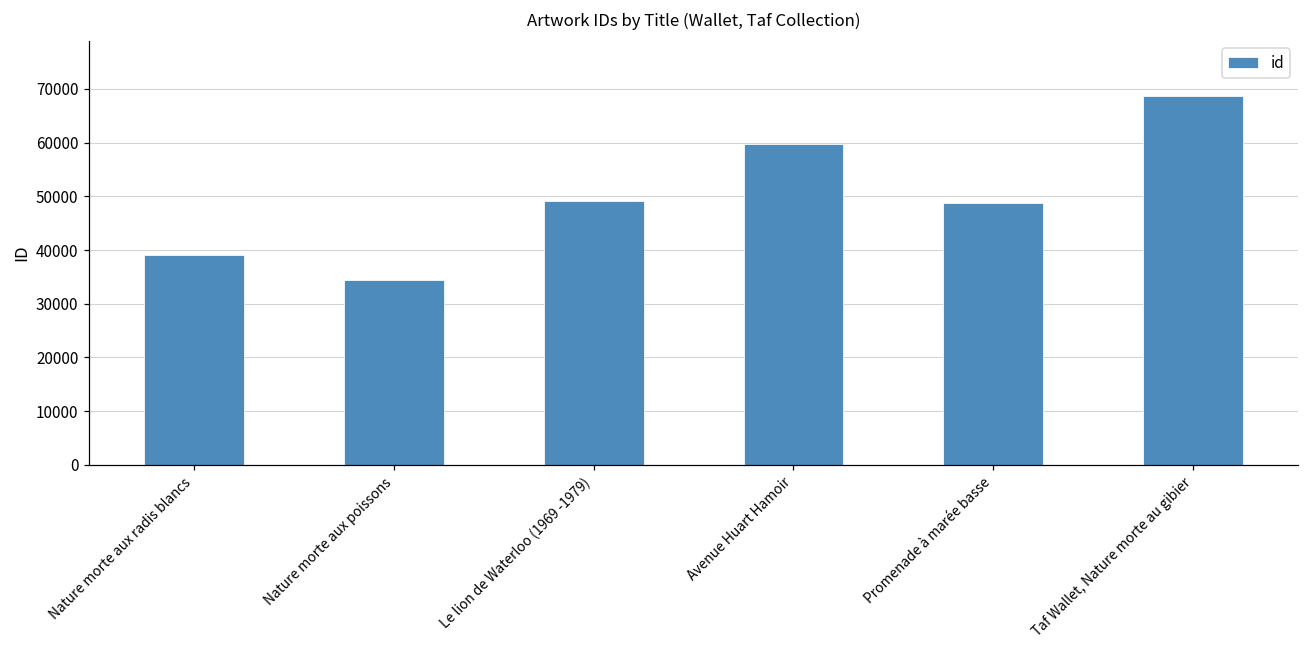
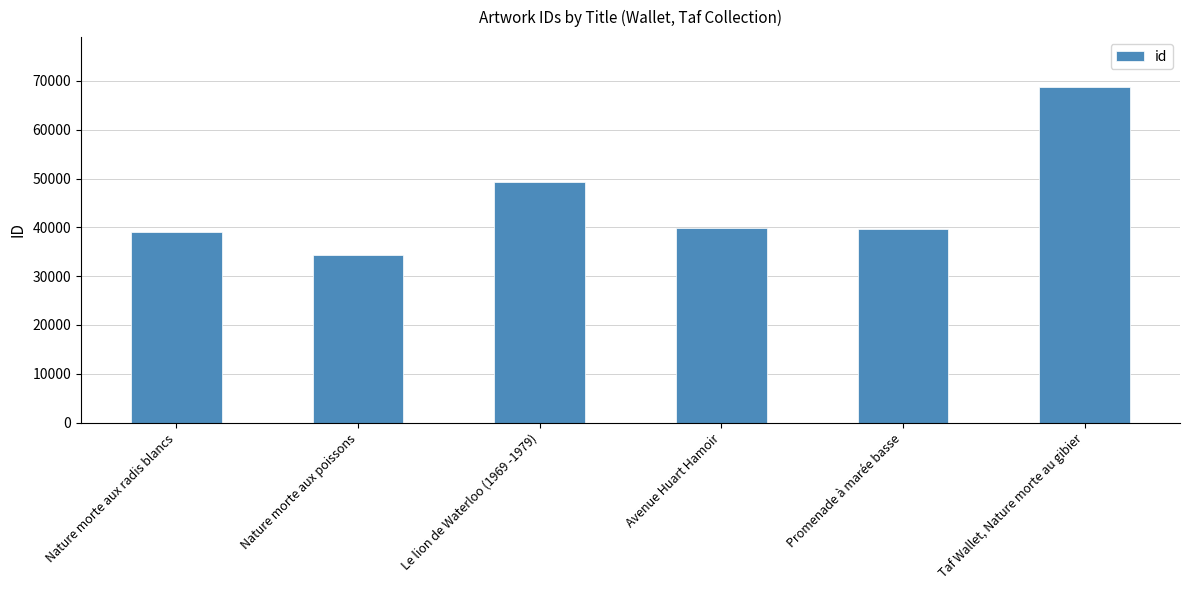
Avenue Huart Hamoir: 60000 -> 40000
Promenade à marée basse: 49000 -> 40000
